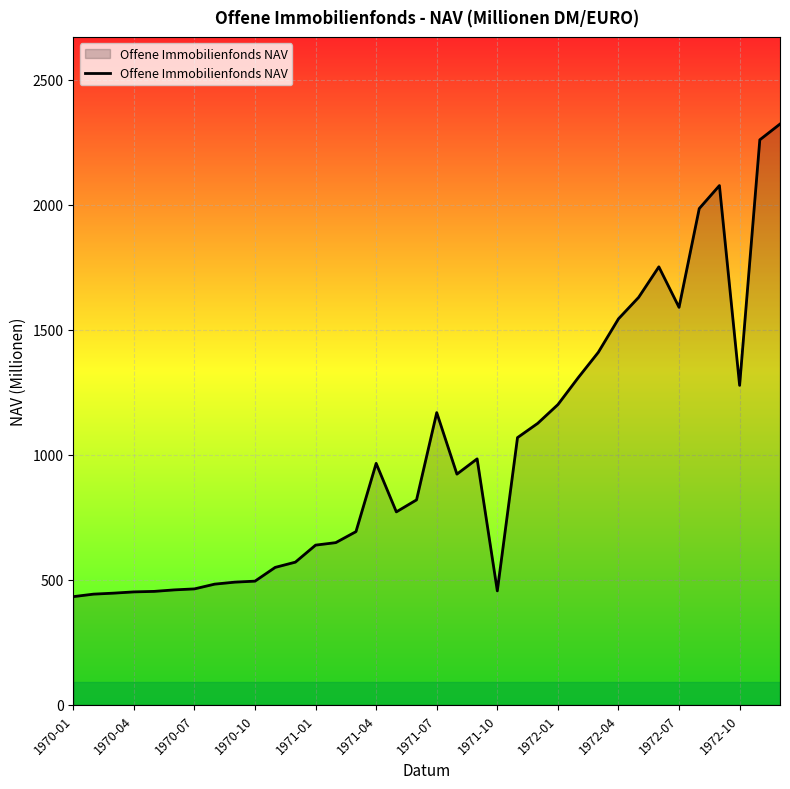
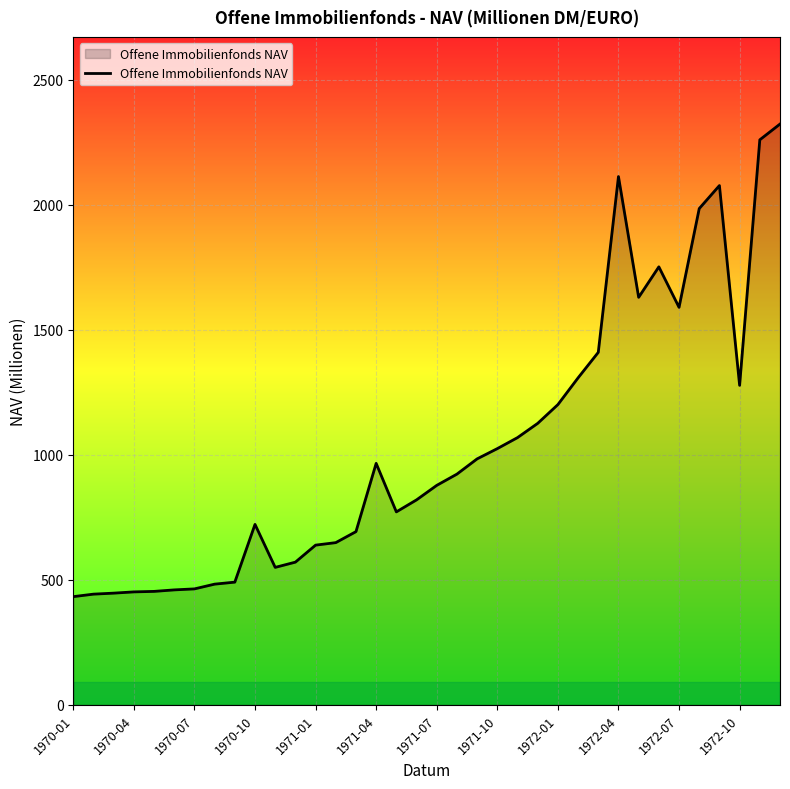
1970-10: 500 -> 720
1971-07: 1170 -> 880
1971-10: 460 -> 1030
1972-04: 1540 -> 2110
